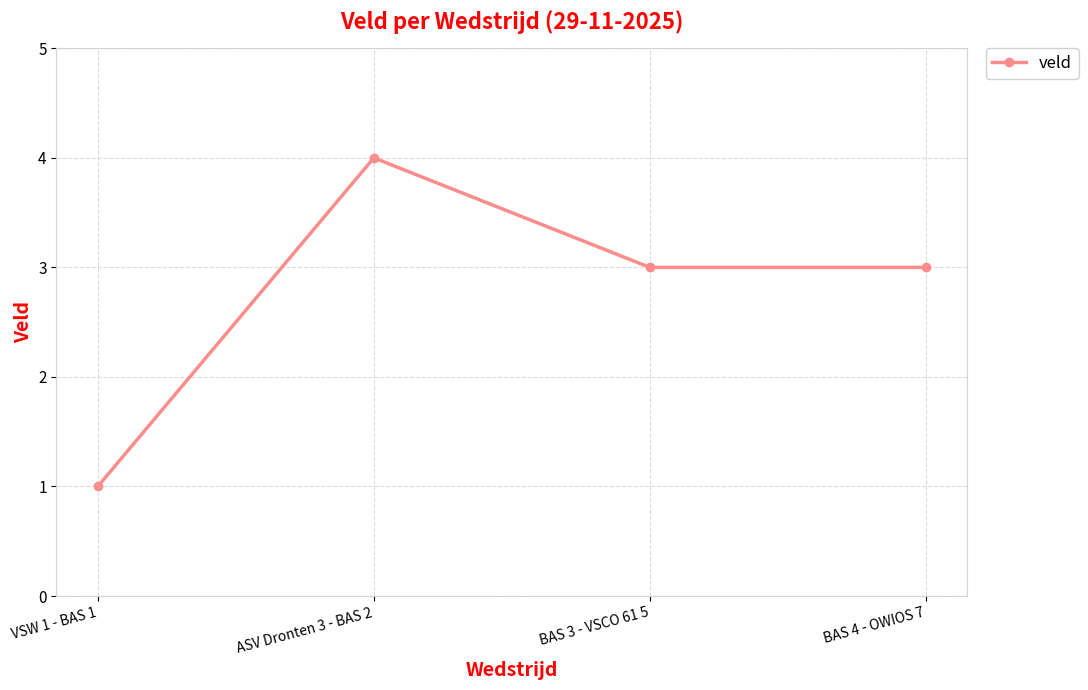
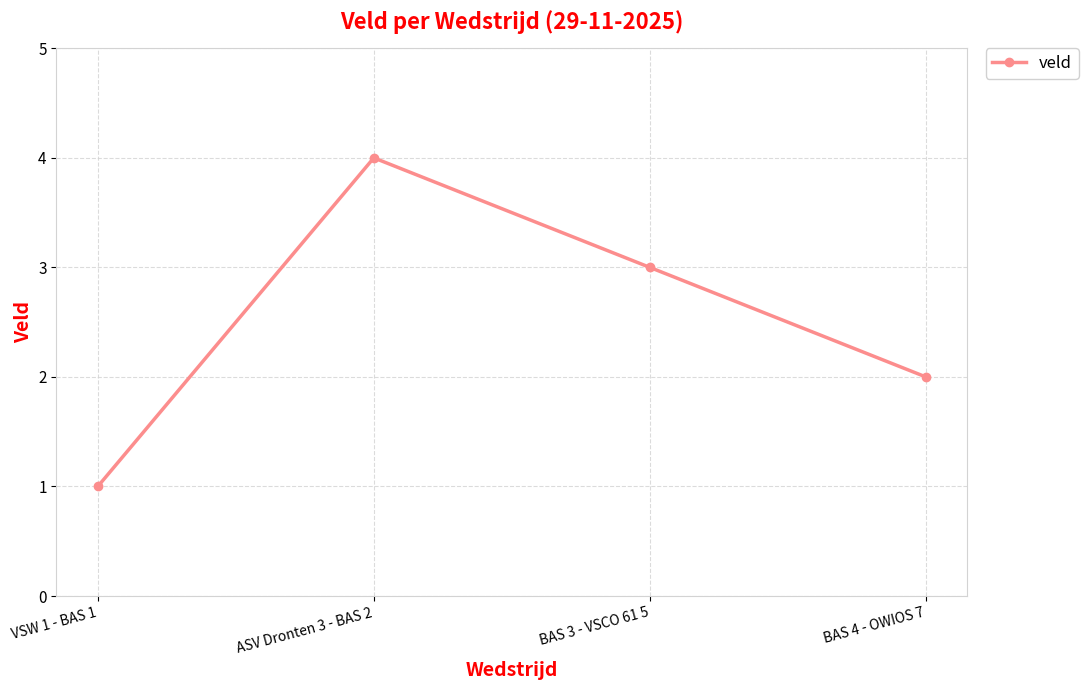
BAS 4 - OWIOS 7: 3 -> 2
